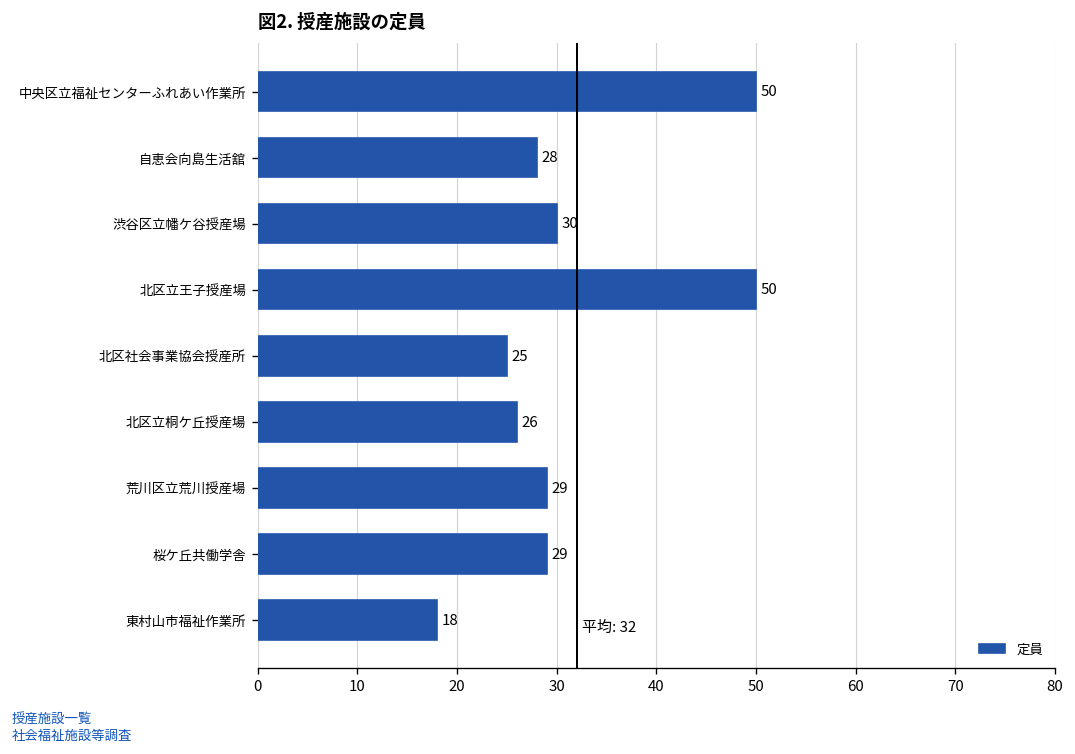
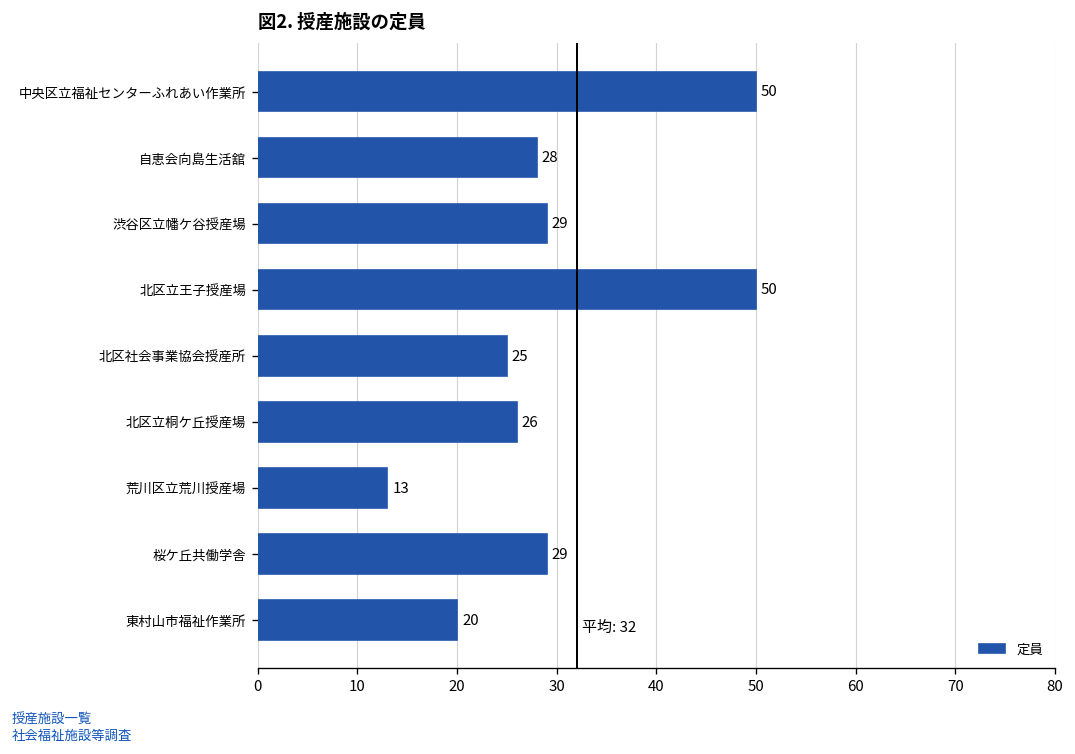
渋谷区立幡ケ谷授産場: 30 -> 29
荒川区立荒川授産場: 29 -> 13
東村山市福祉作業所: 18 -> 20
